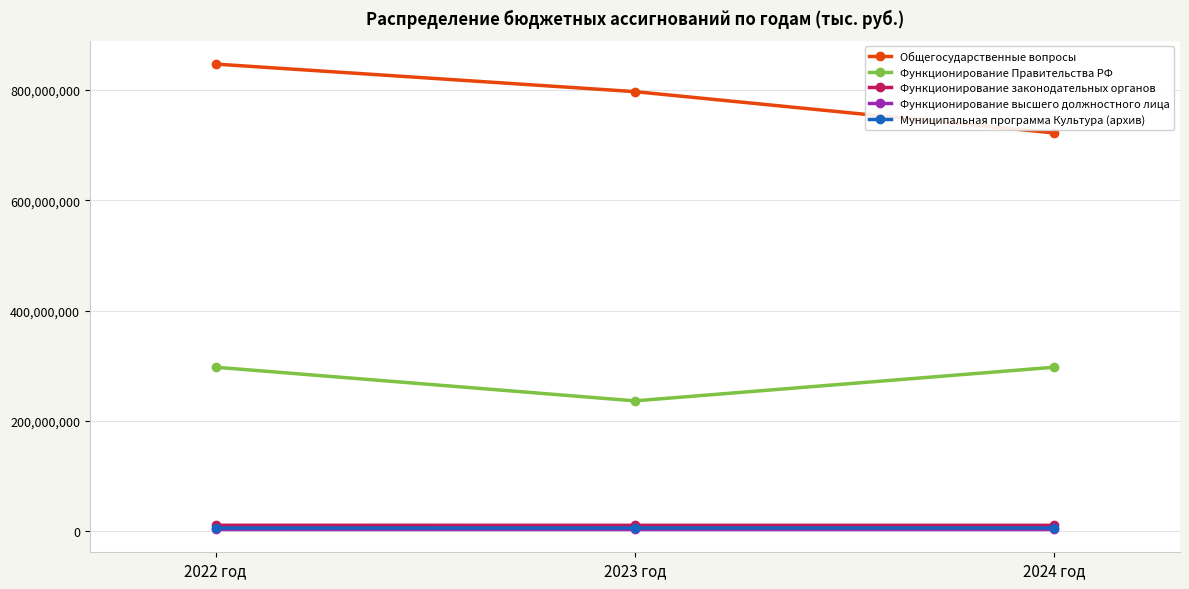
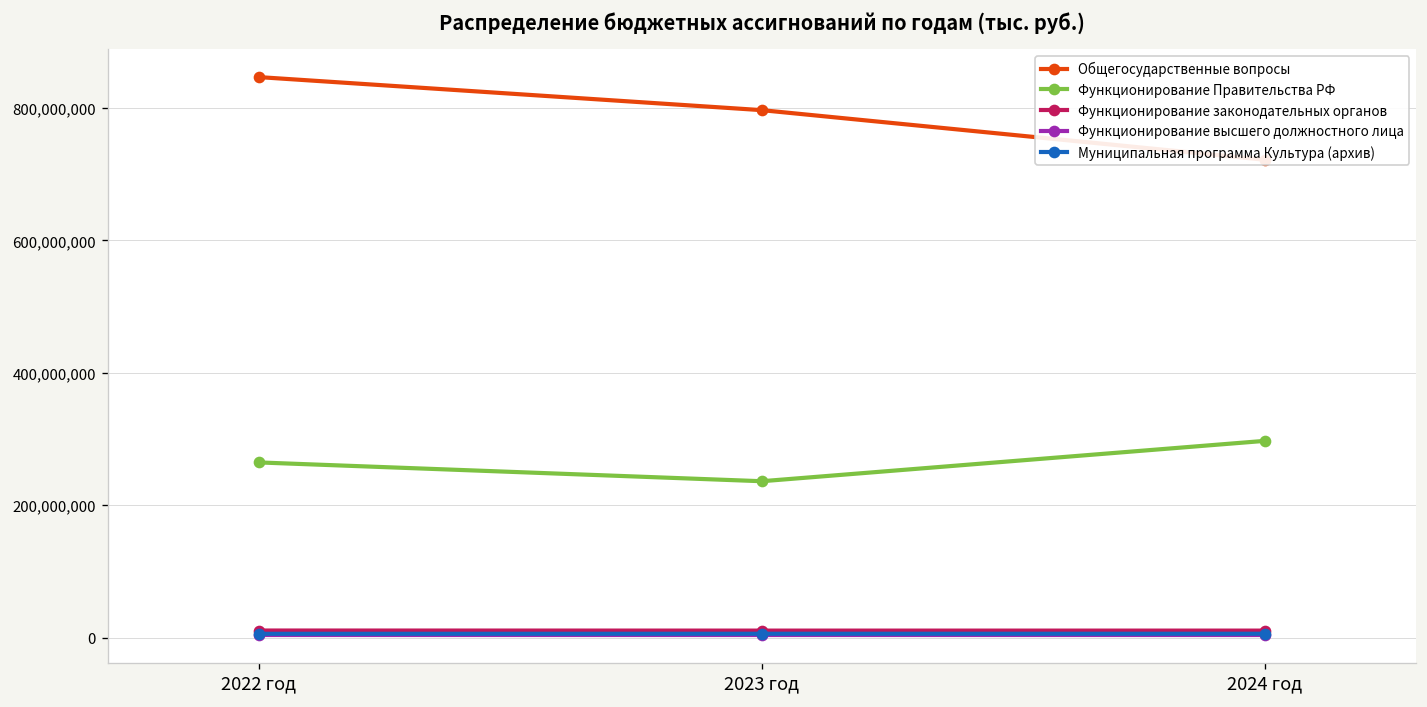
Функционирование Правительства РФ, 2022 год: 300,000,000 -> 260,000,000
